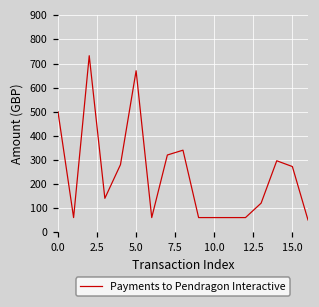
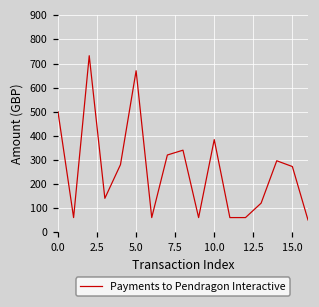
10.0: 60 -> 380
